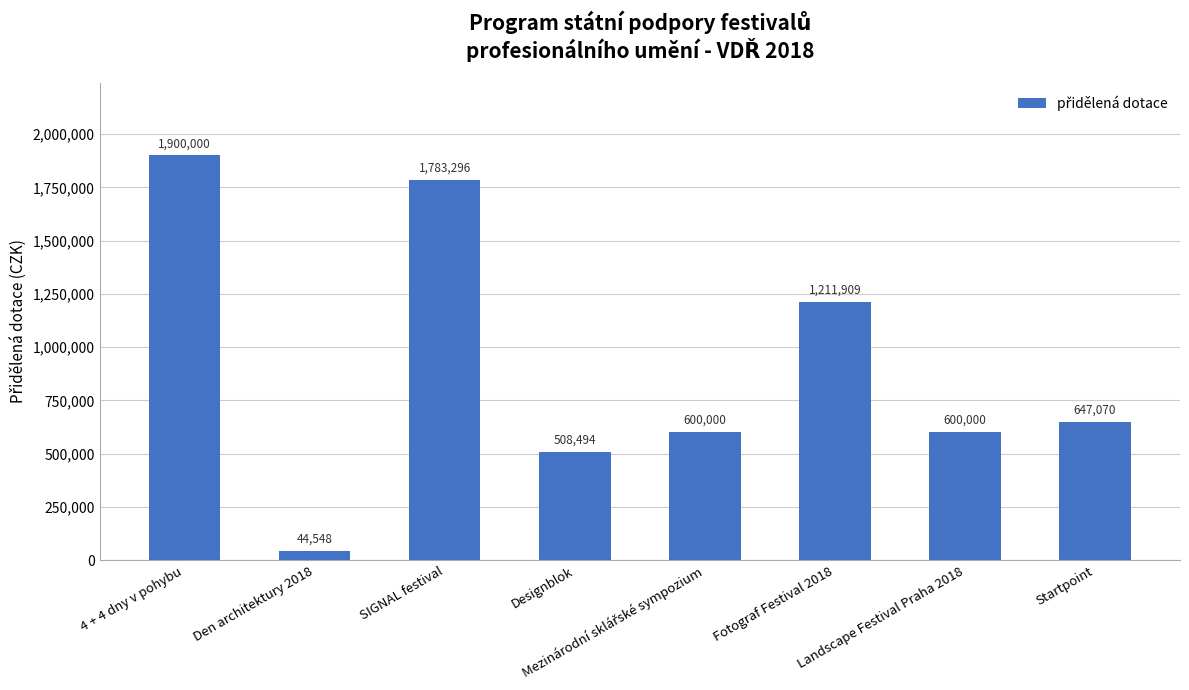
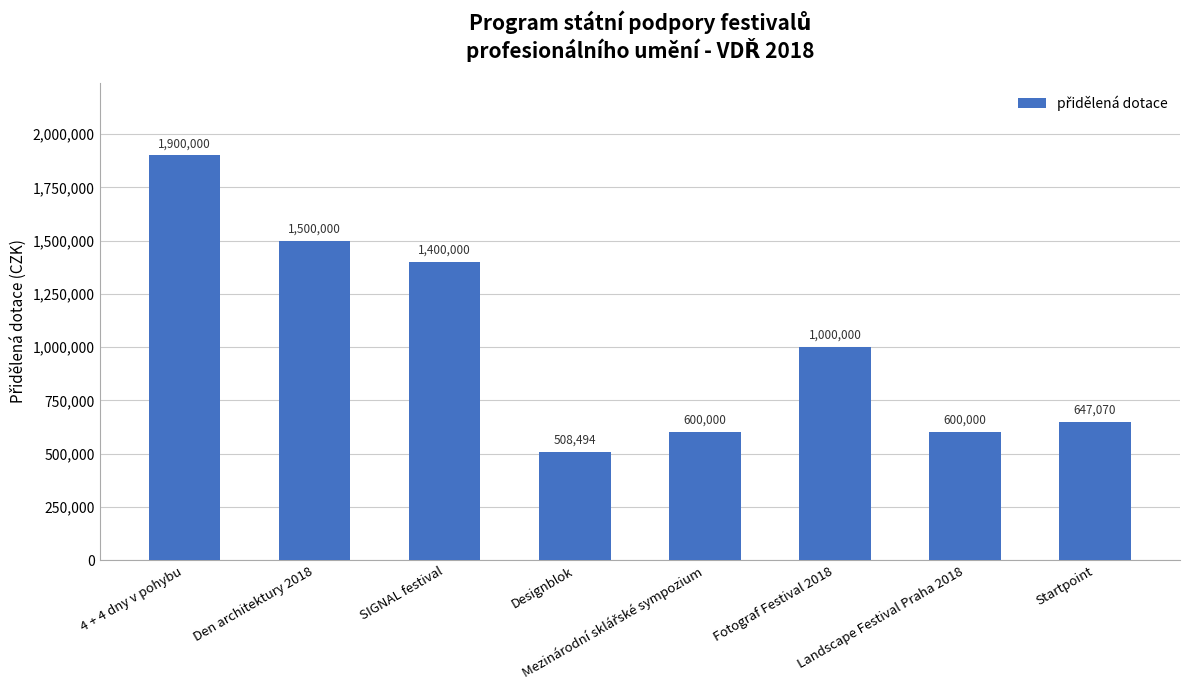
Den architektury 2018: 44,548 -> 1,500,000
SIGNAL festival: 1,783,296 -> 1,400,000
Fotograf Festival 2018: 1,211,909 -> 1,000,000
